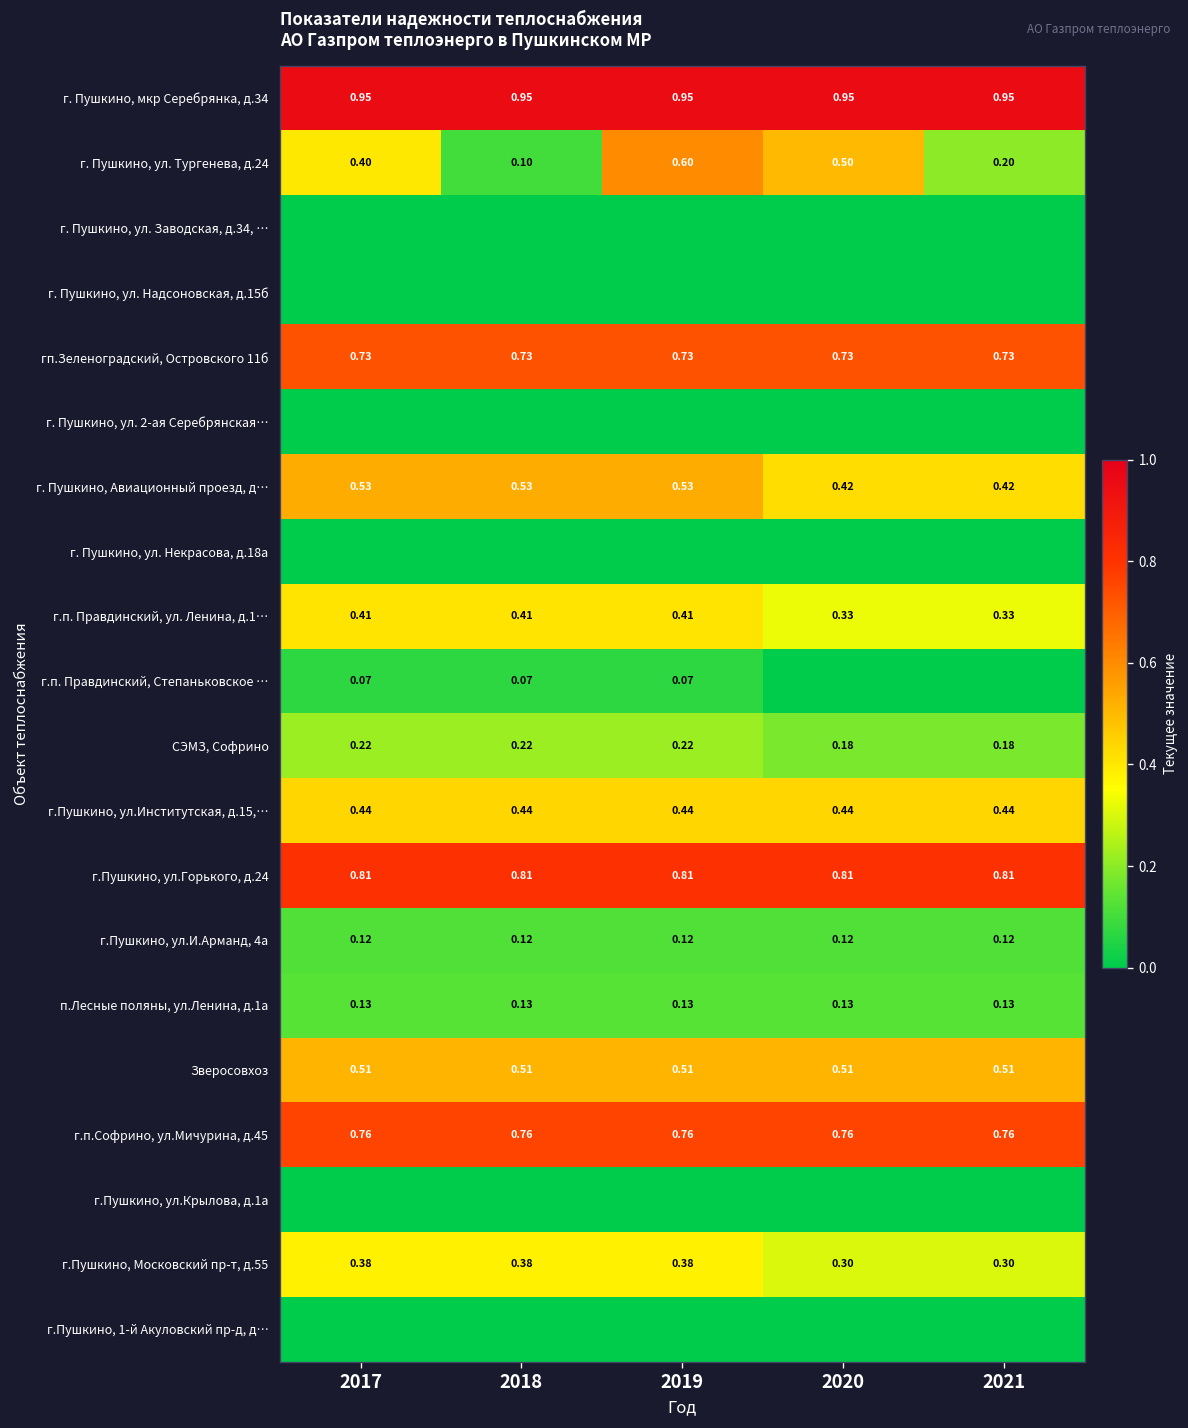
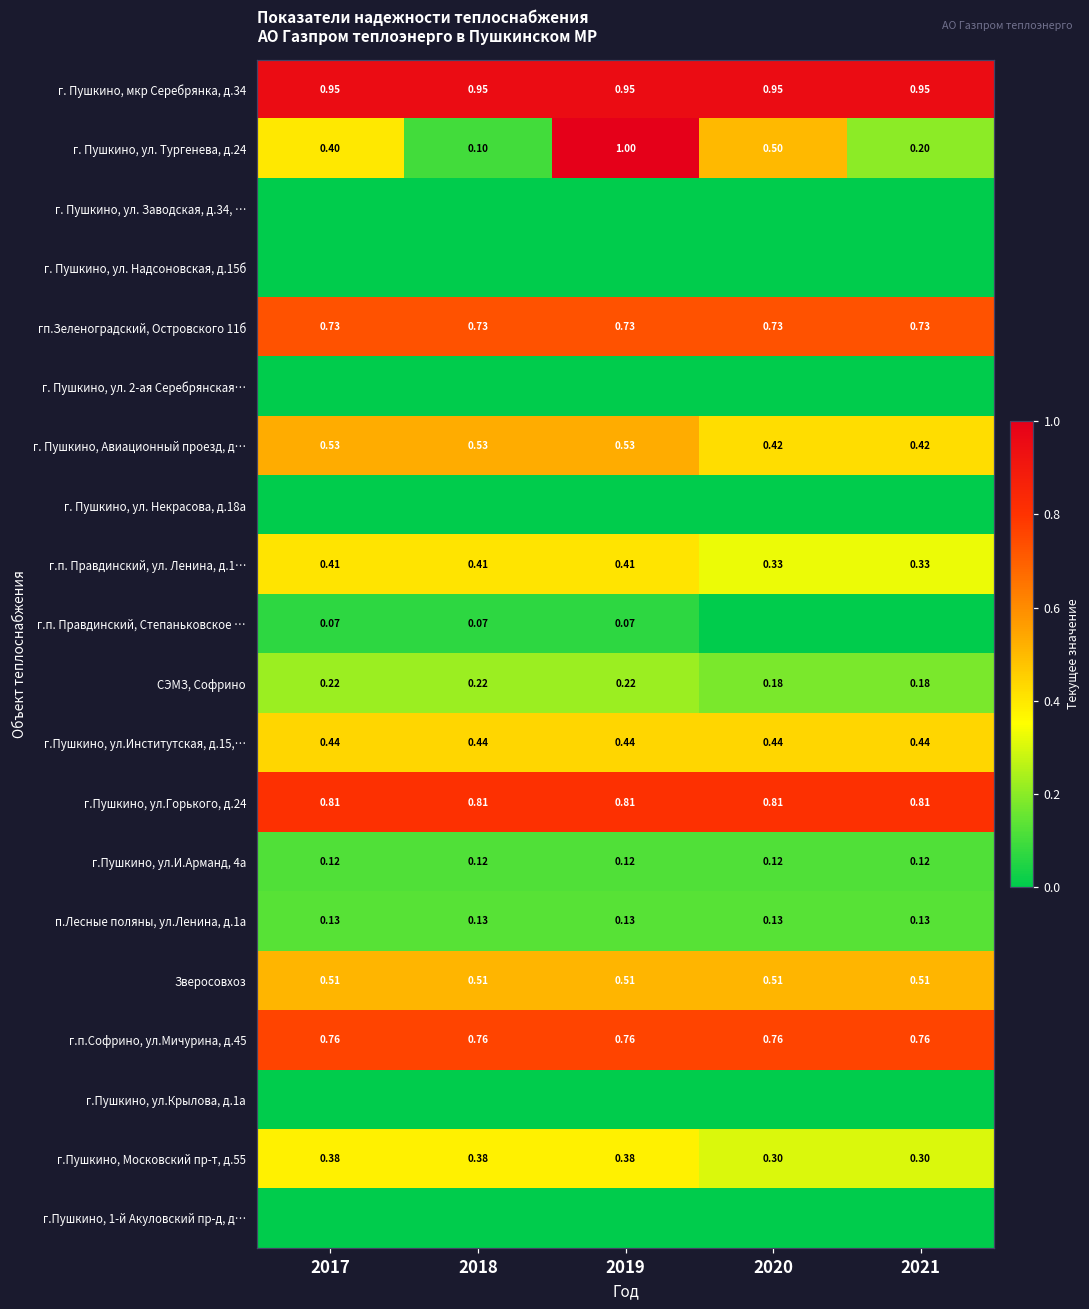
г. Пушкино, ул. Тургенева, д.24, 2019: 0.60 -> 1.00
